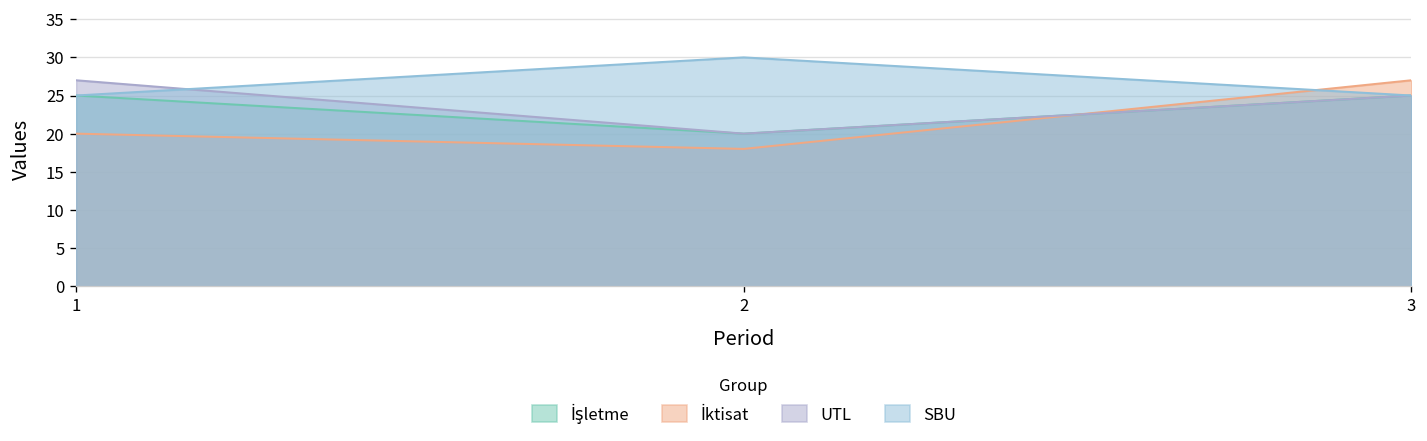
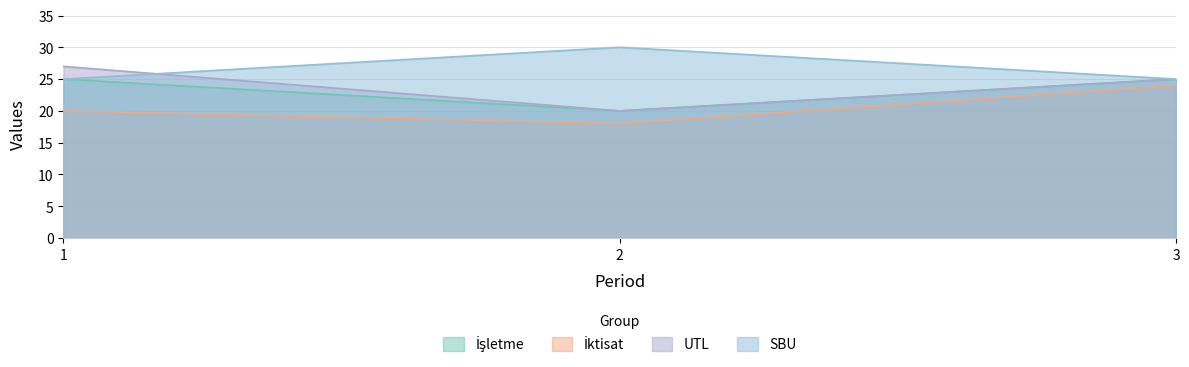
İktisat, 3: 27 -> 24
